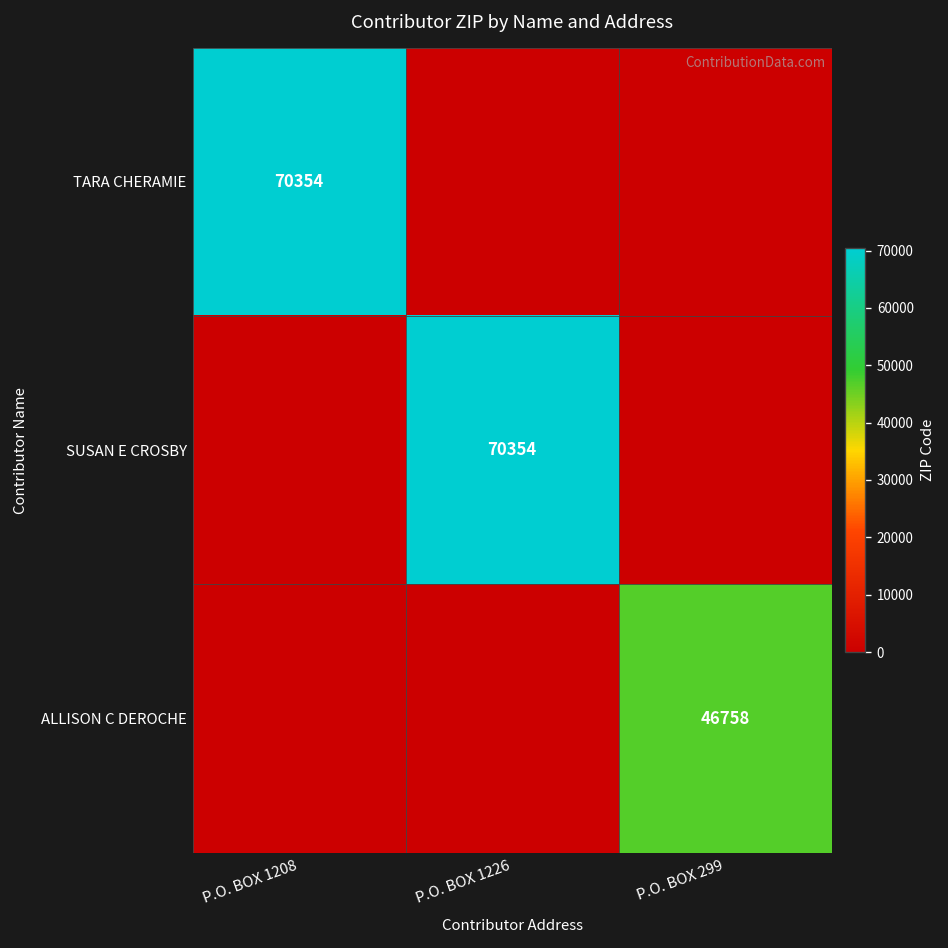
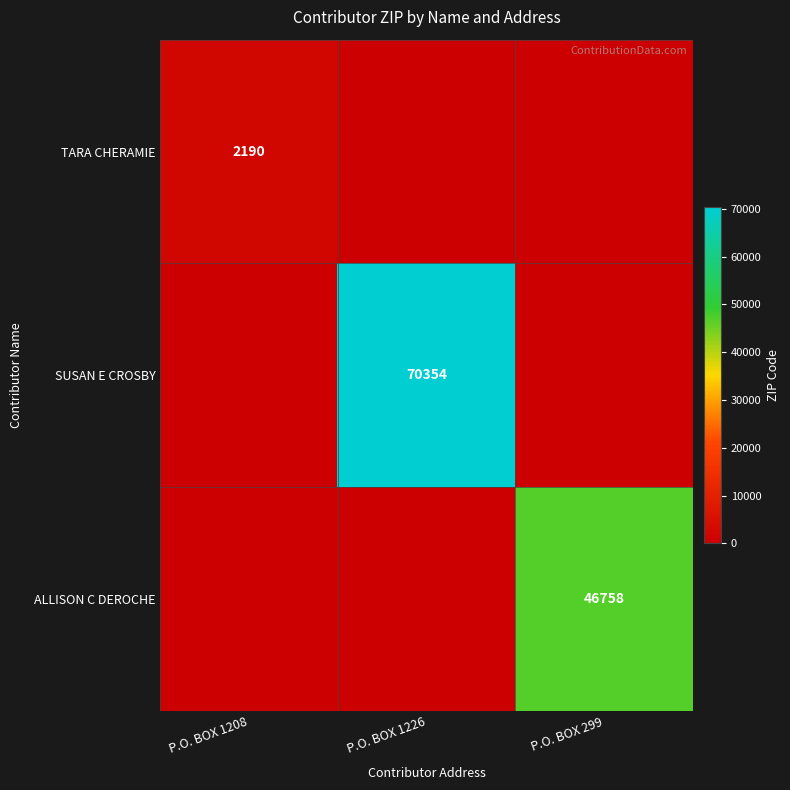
TARA CHERAMIE, P.O. BOX 1208: 70354 -> 2190
